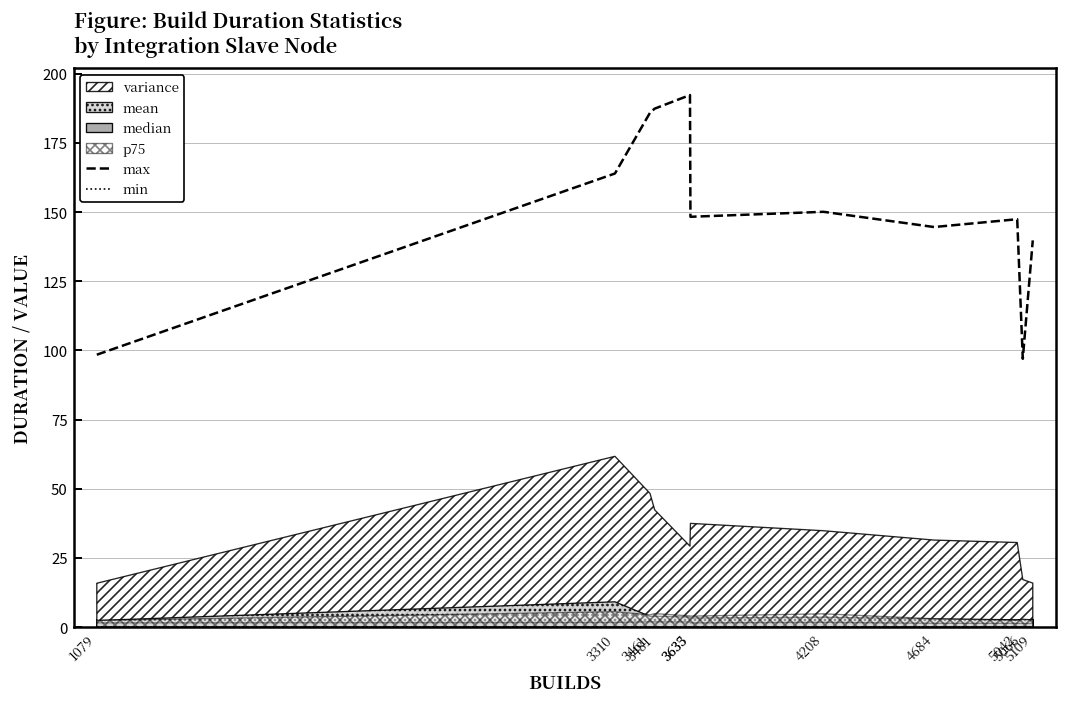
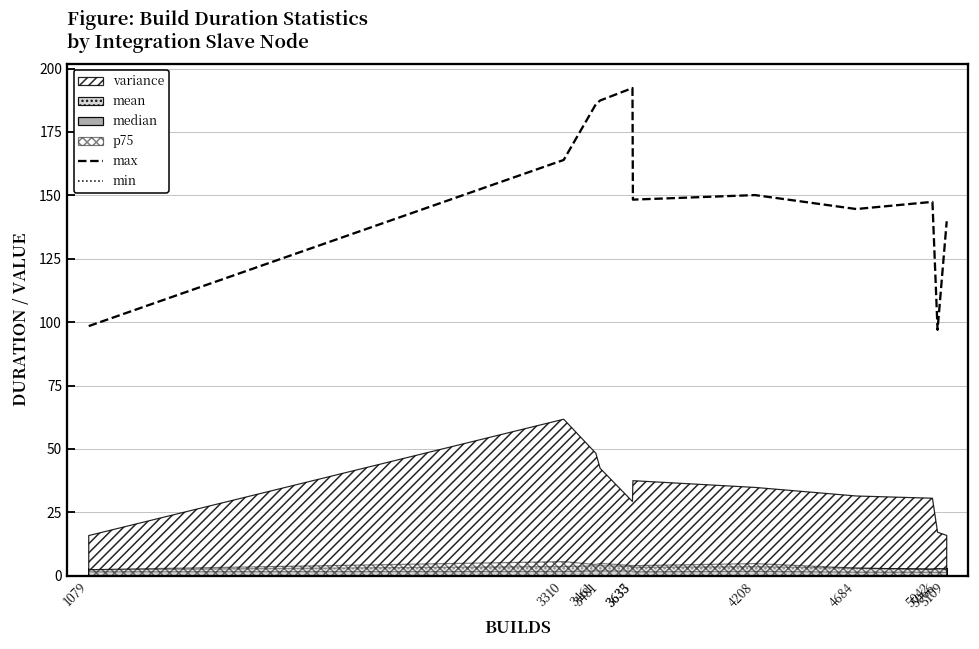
mean, 3310: 9 -> 4
